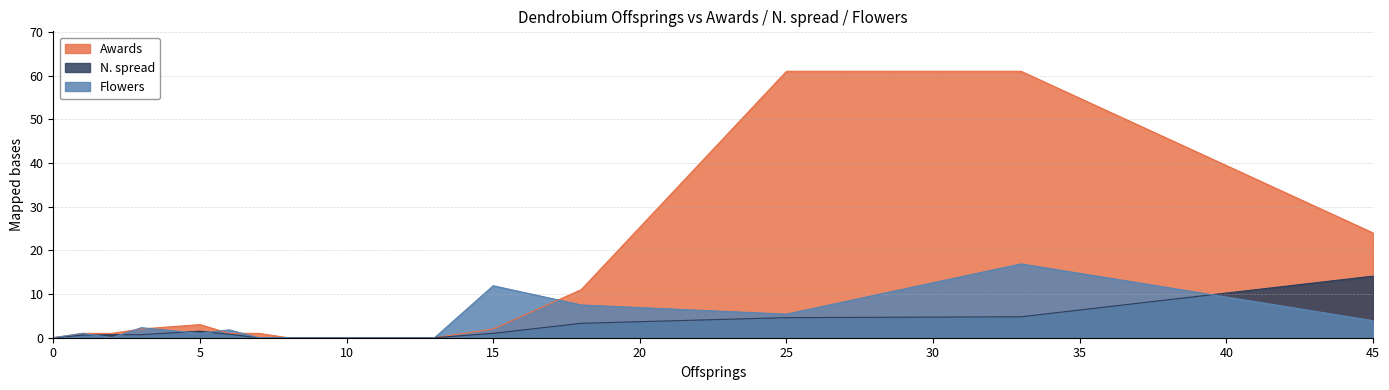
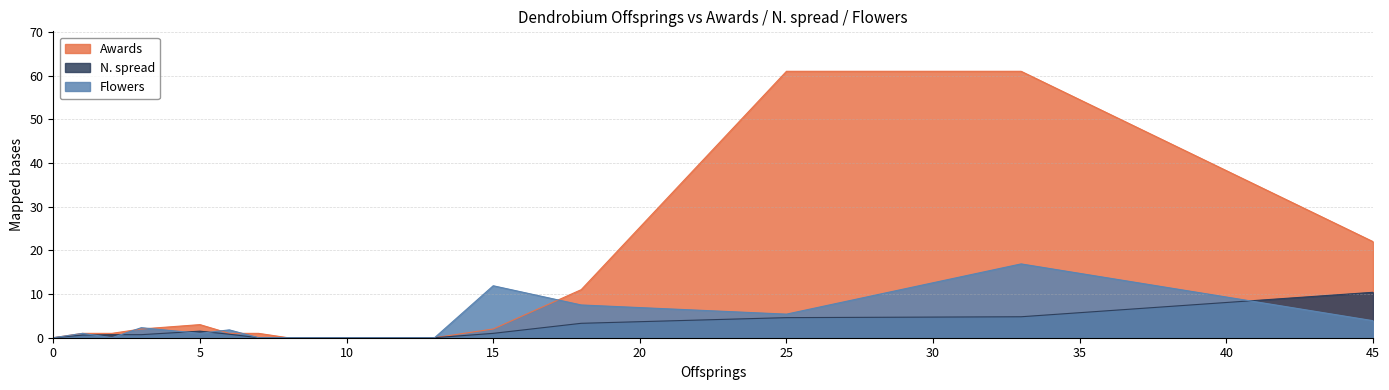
Awards, 45: 24 -> 22
N. spread, 45: 14 -> 10
